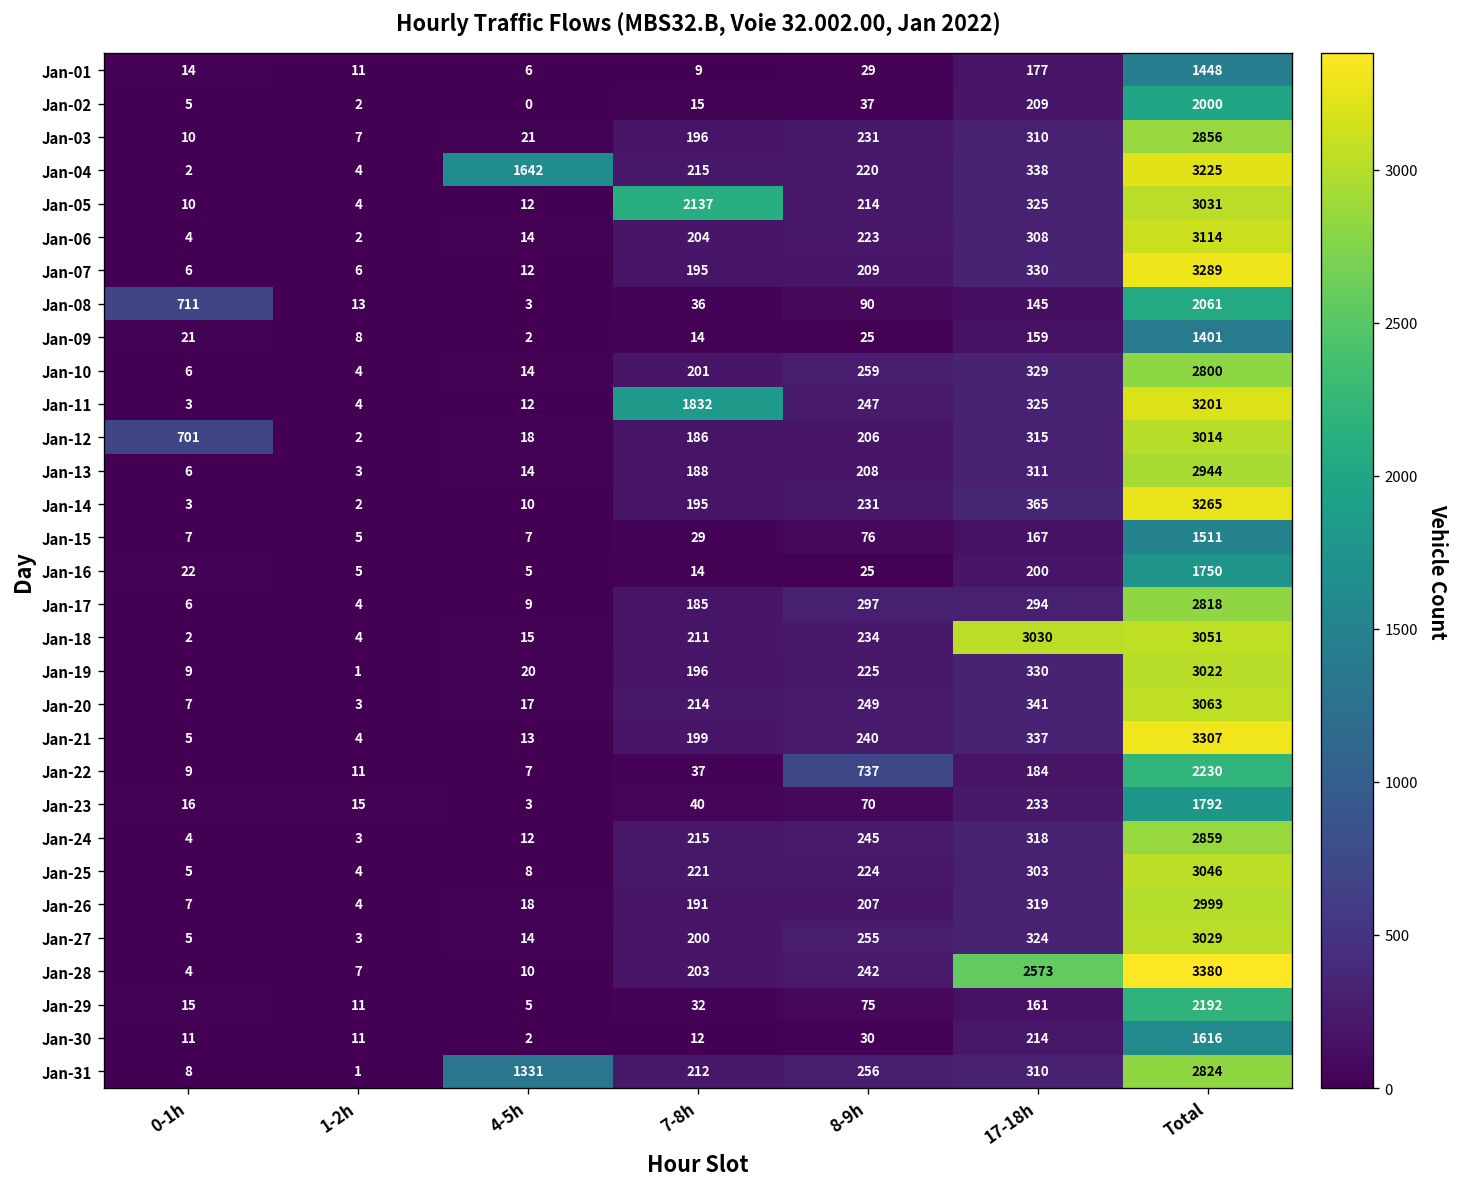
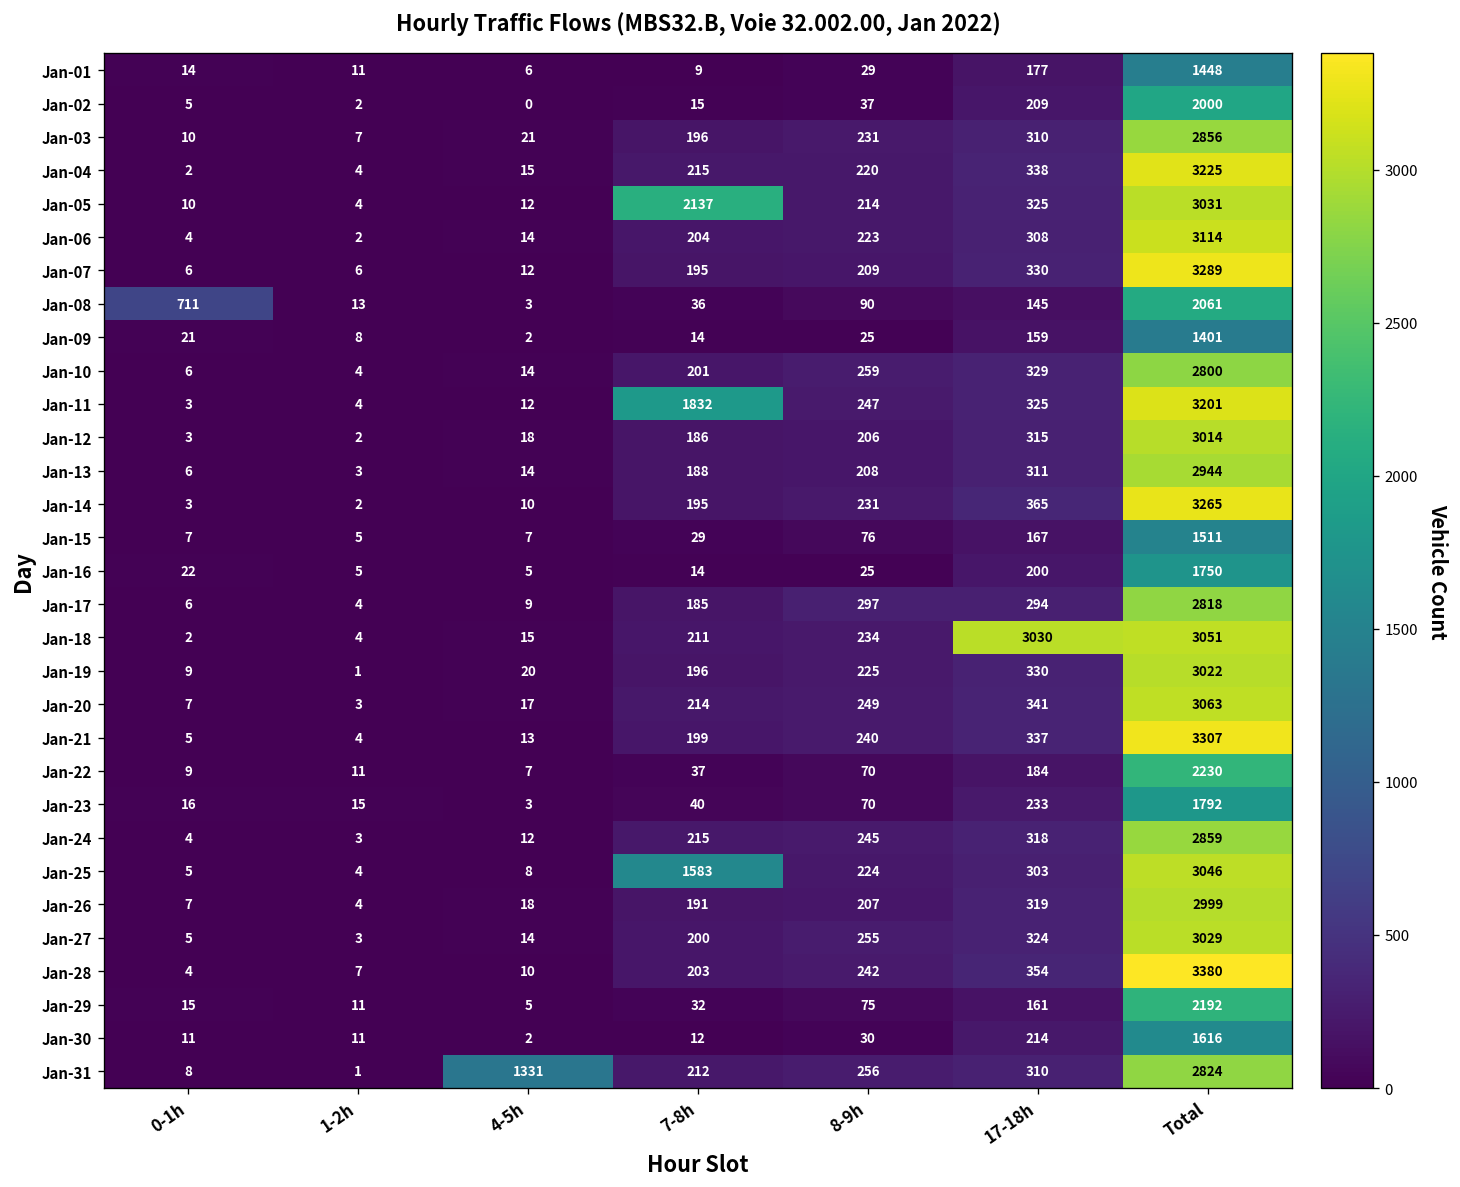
Jan-04, 4-5h: 1642 -> 15
Jan-12, 0-1h: 701 -> 3
Jan-22, 8-9h: 737 -> 70
Jan-25, 7-8h: 221 -> 1583
Jan-28, 17-18h: 2573 -> 354
